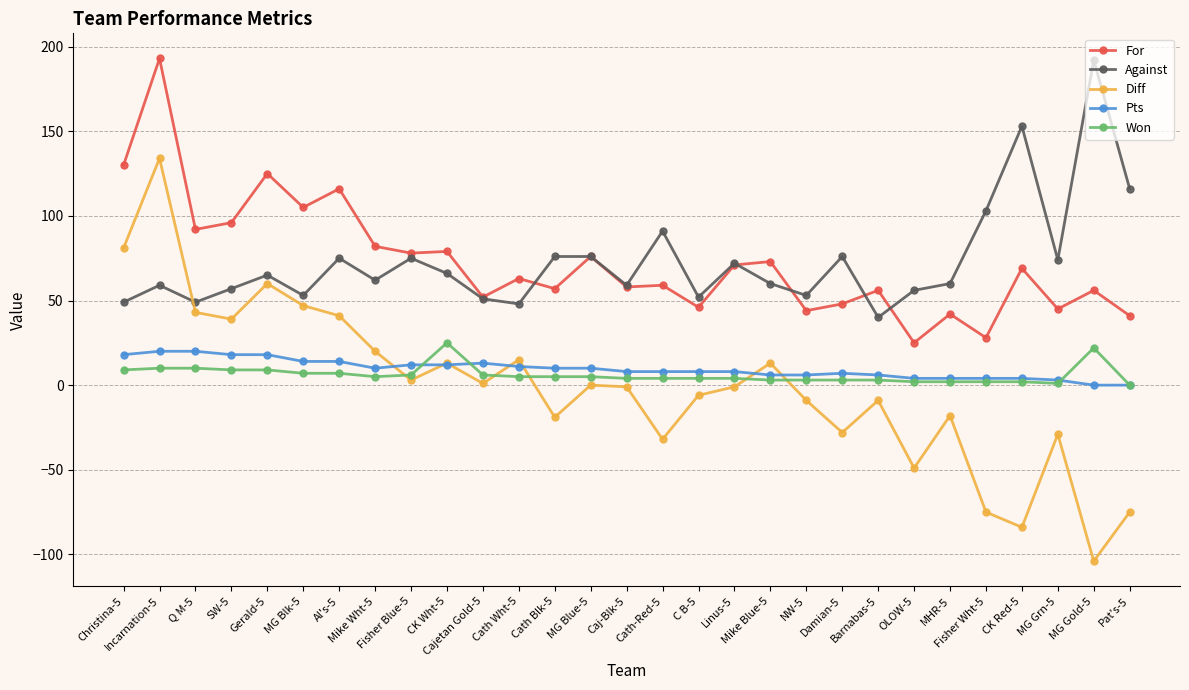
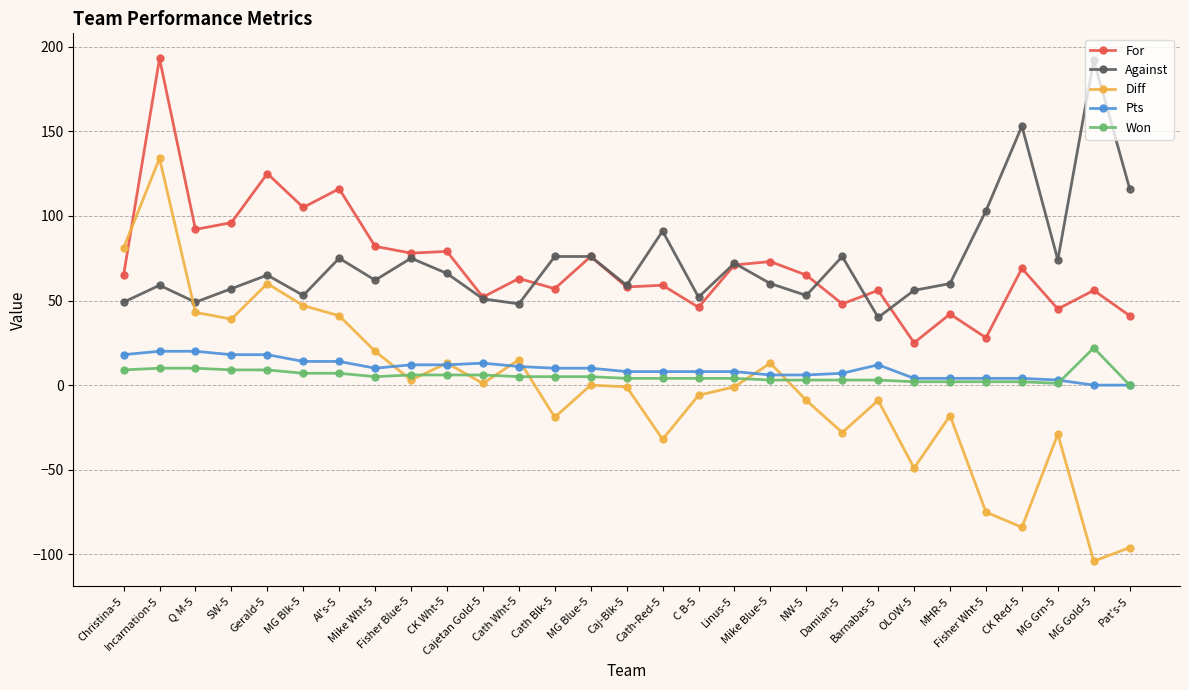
For, Christina-5: 130 -> 65
Won, CK Wht-5: 25 -> 6
For, NW-5: 44 -> 65
Pts, Barnabas-5: 6 -> 12
Diff, Pat's-5: -75 -> -96
